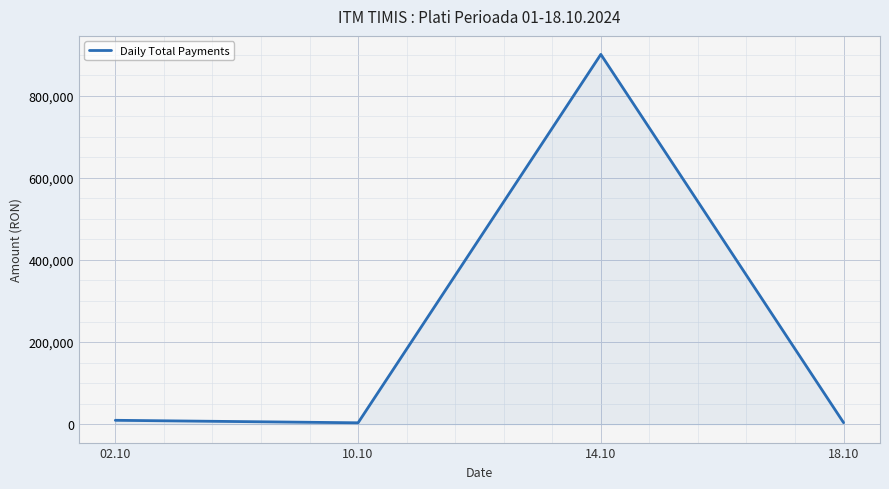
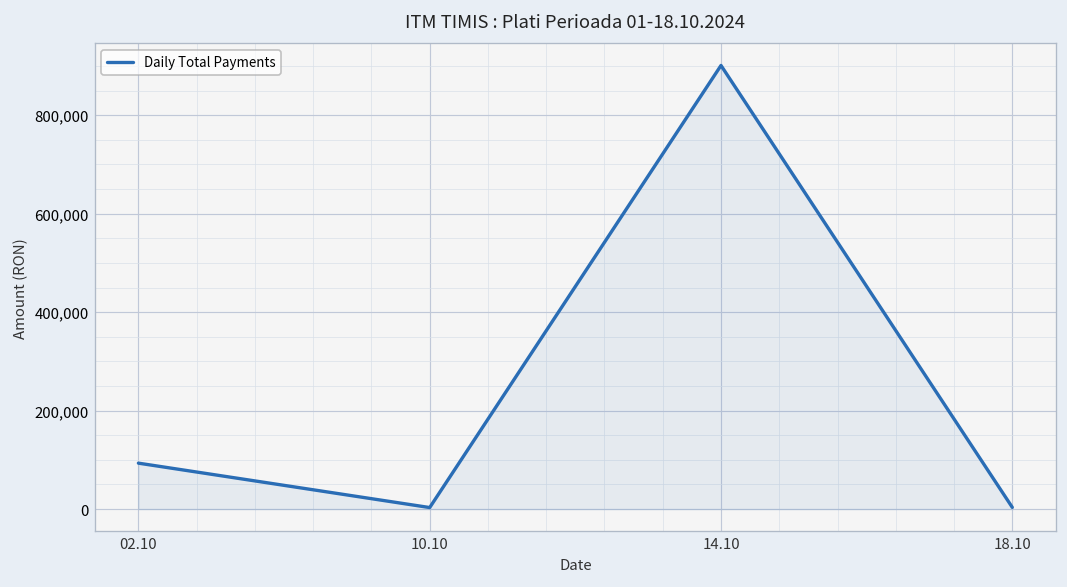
02.10: 10,000 -> 90,000
